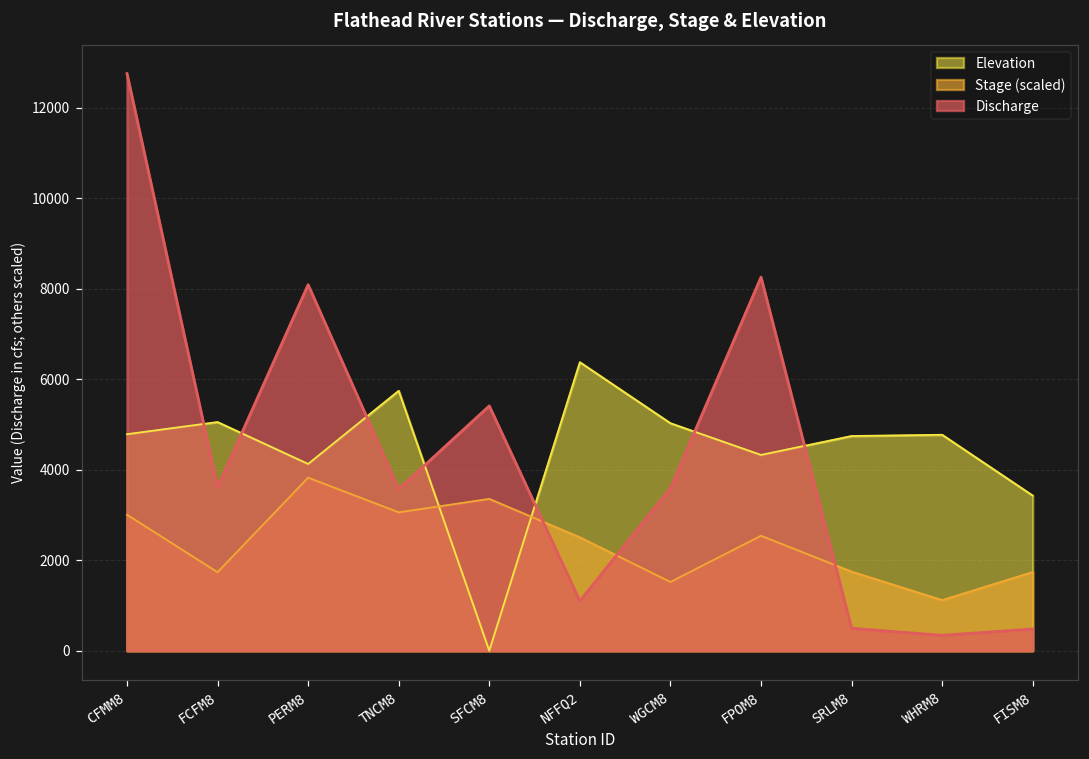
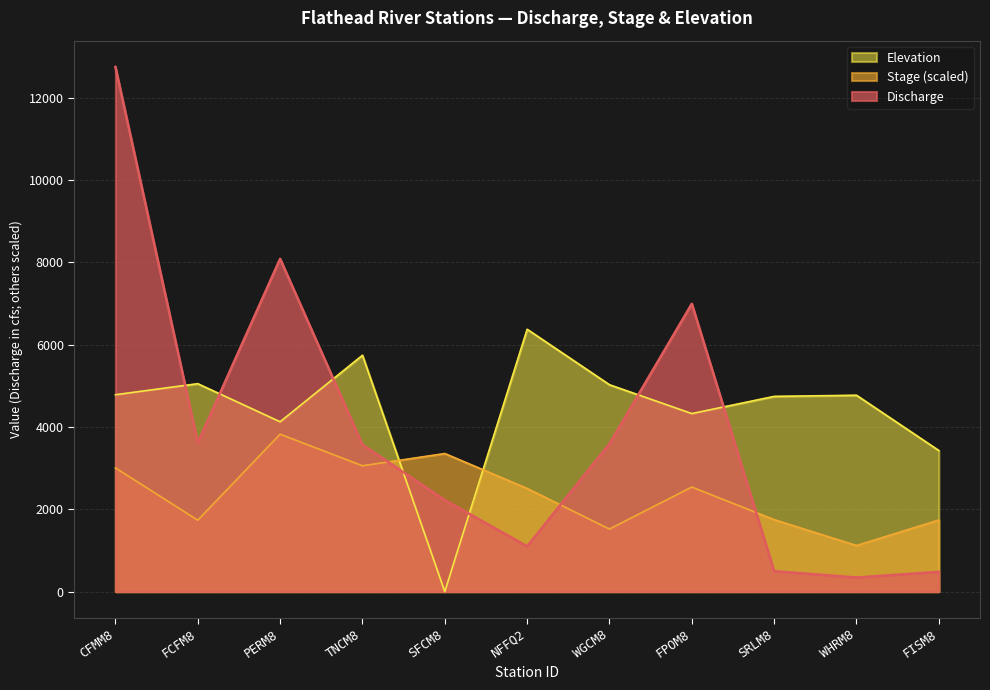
Discharge, SFCM8: 5400 -> 2200
Discharge, FPOM8: 8300 -> 7000
